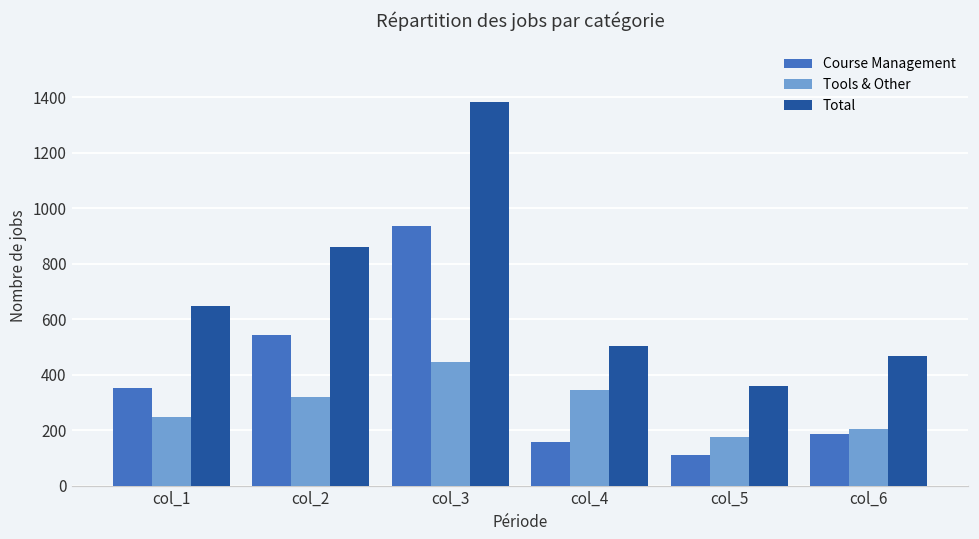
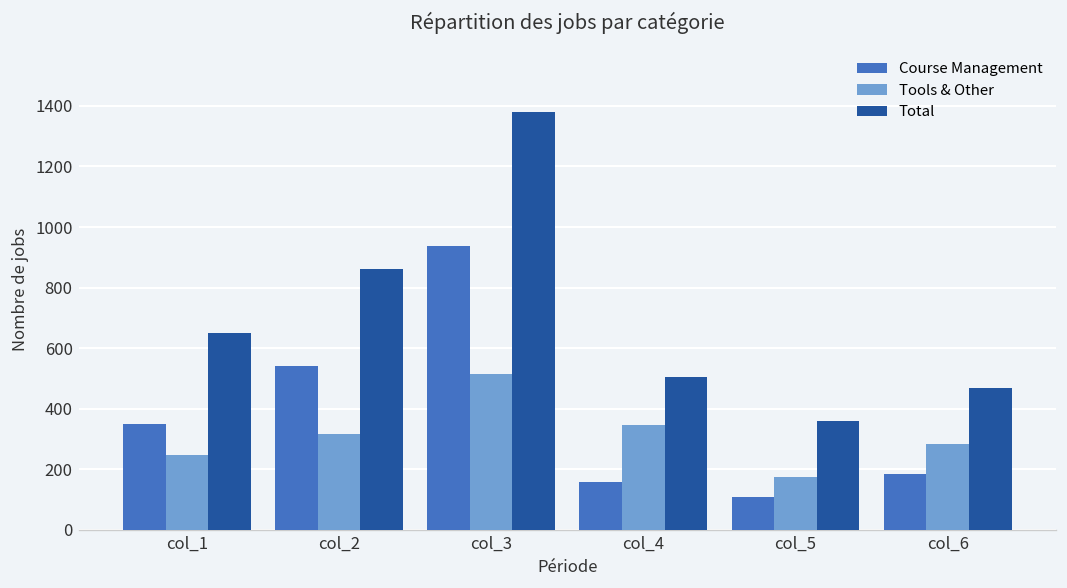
Tools & Other, col_3: 440 -> 520
Tools & Other, col_6: 200 -> 280
